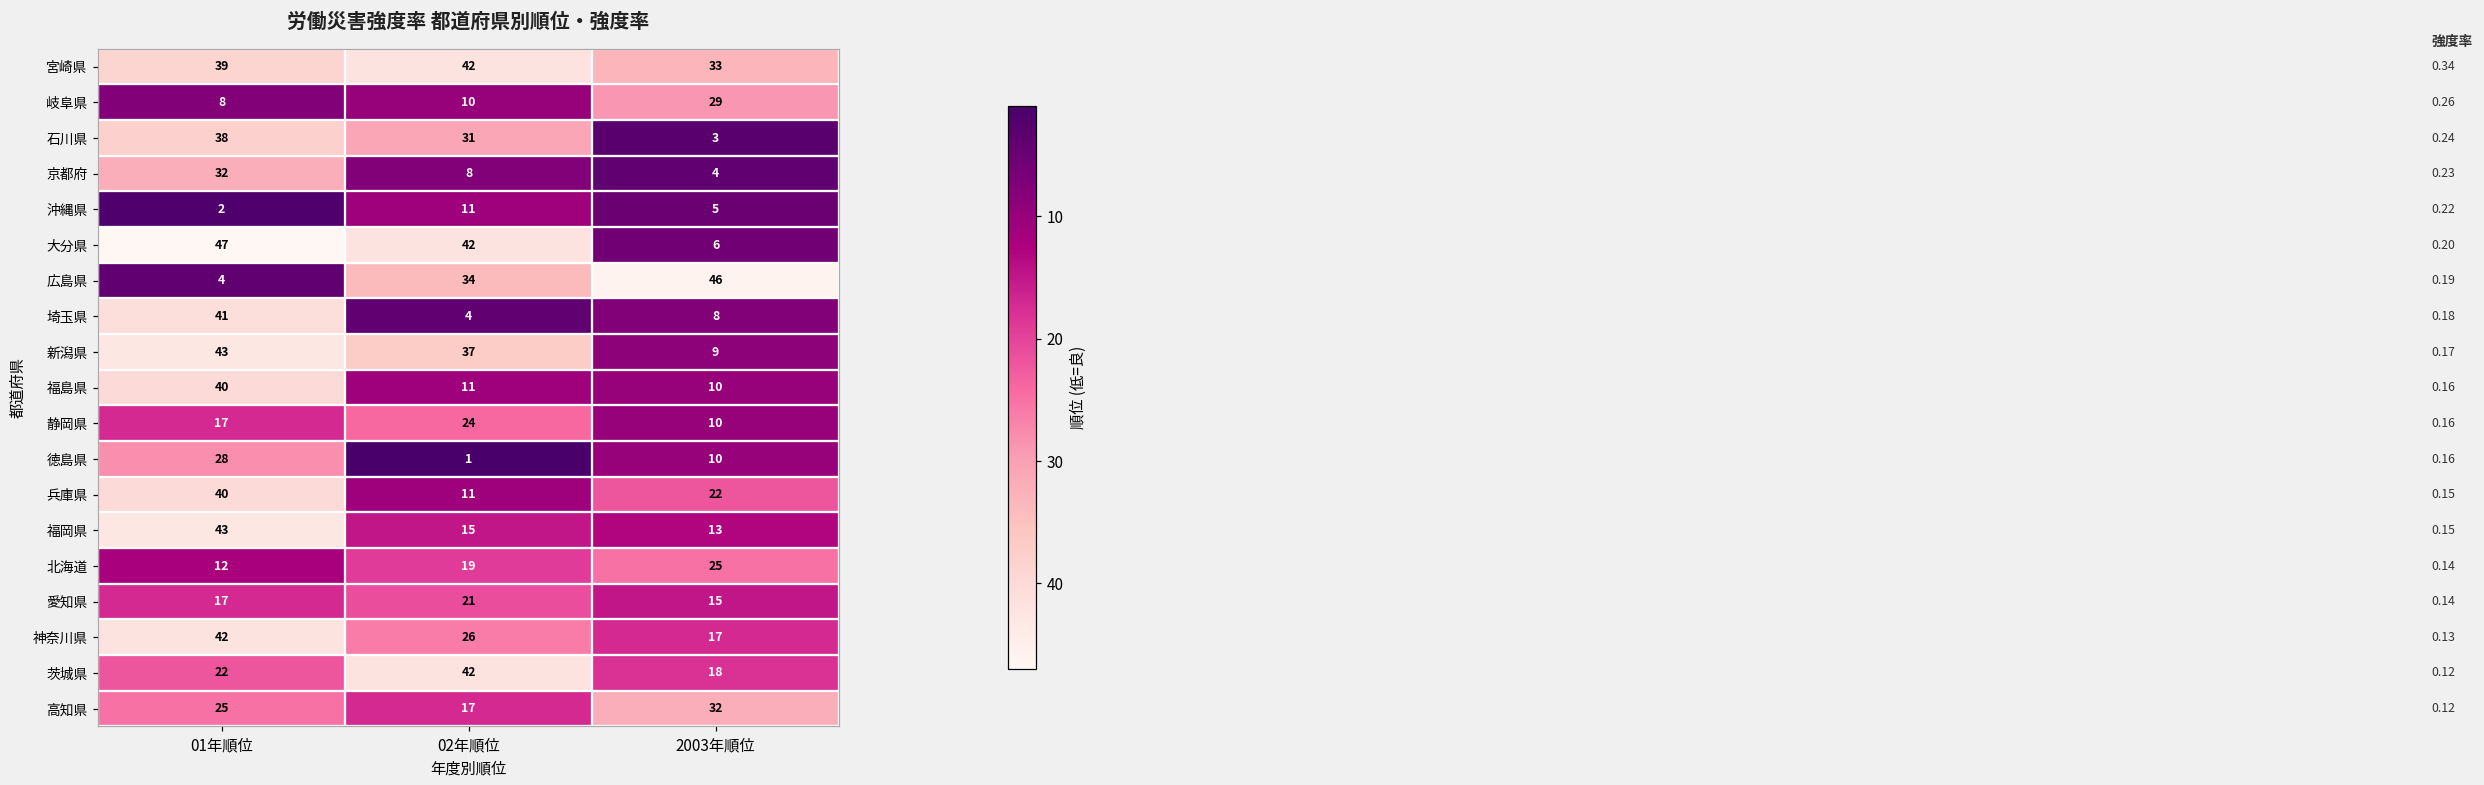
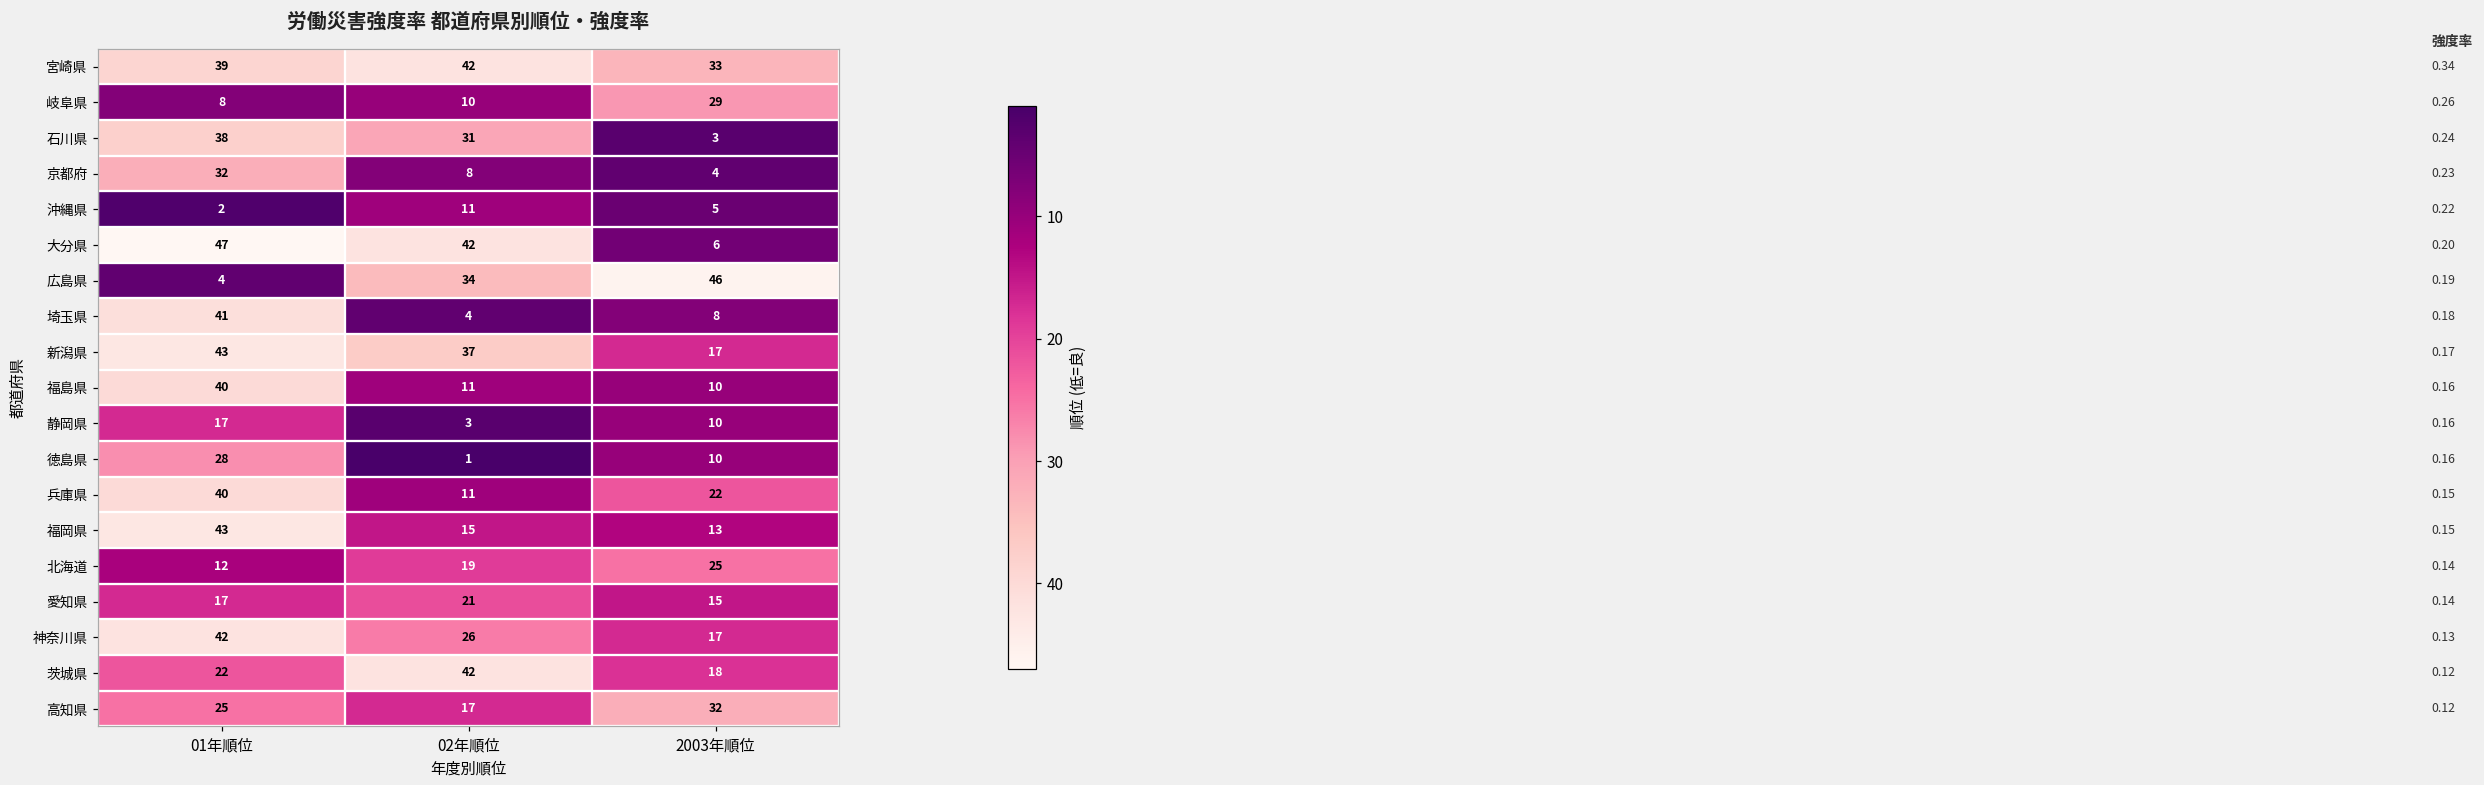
新潟県, 2003年順位: 9 -> 17
静岡県, 02年順位: 24 -> 3
